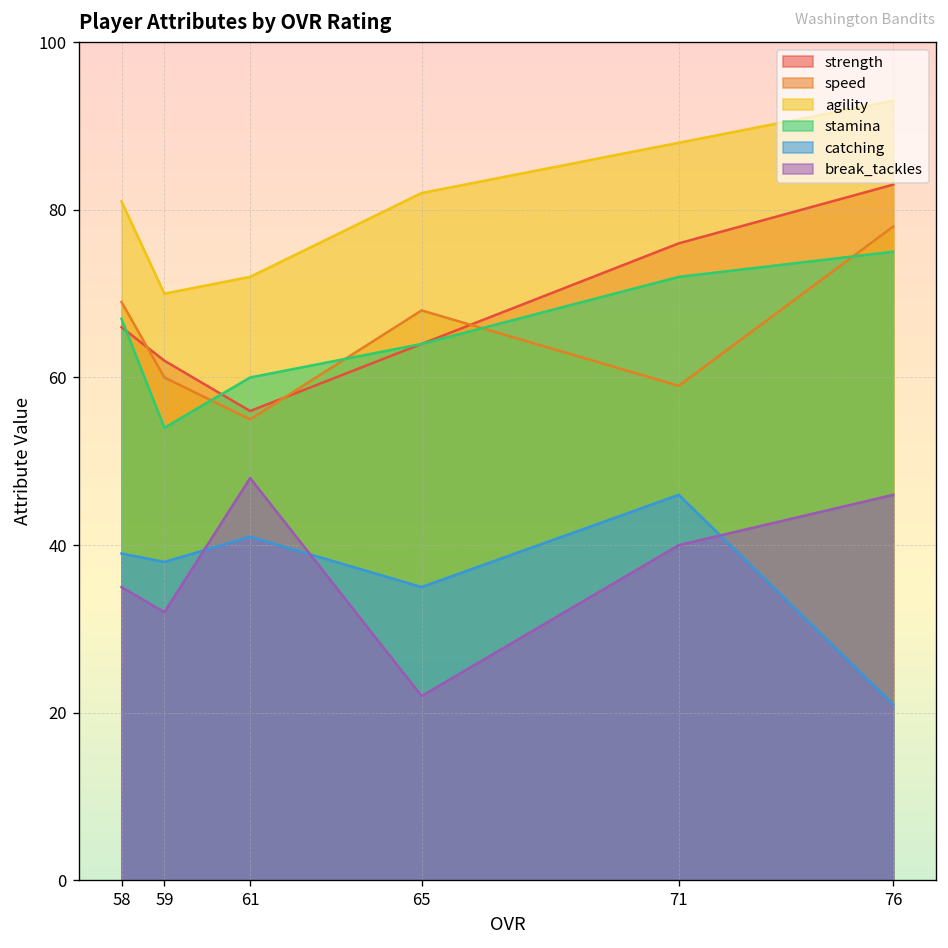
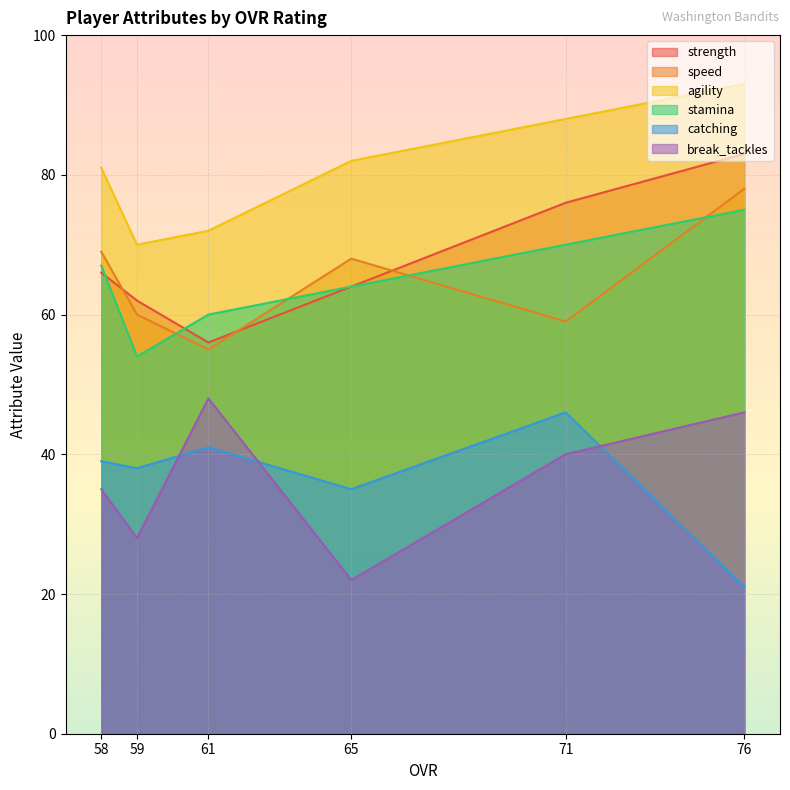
break_tackles, 59: 32 -> 28
stamina, 71: 72 -> 70
